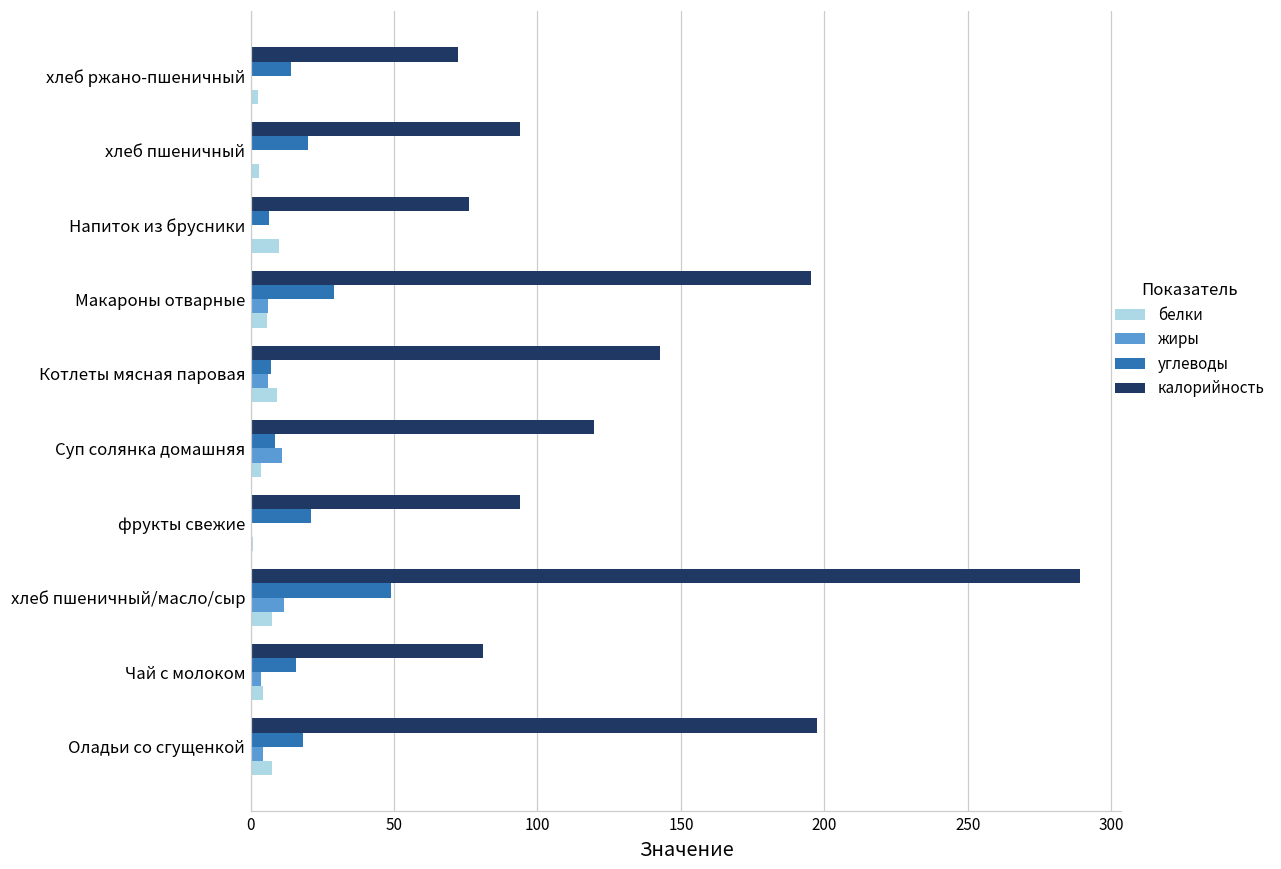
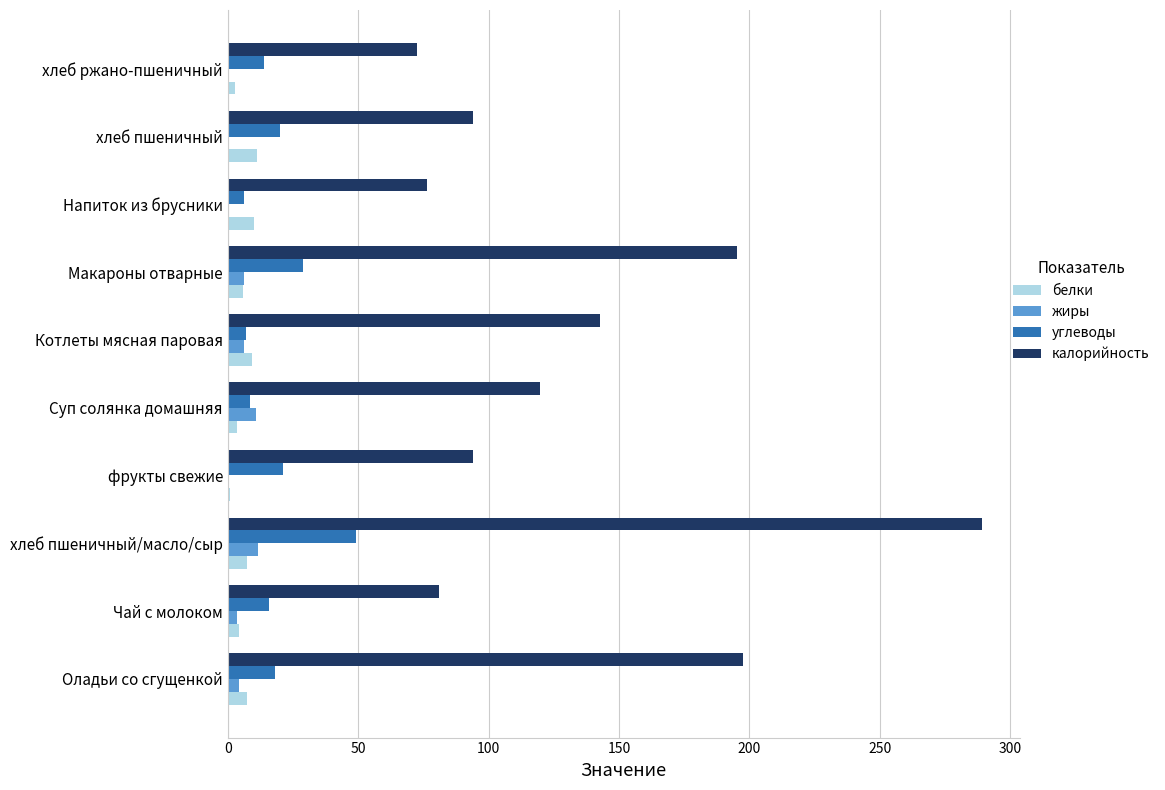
белки, хлеб пшеничный: 3 -> 11
